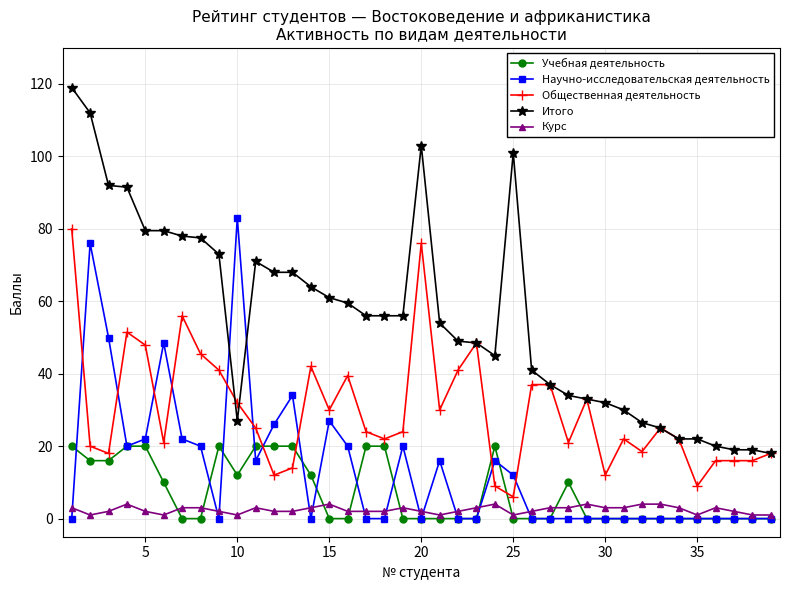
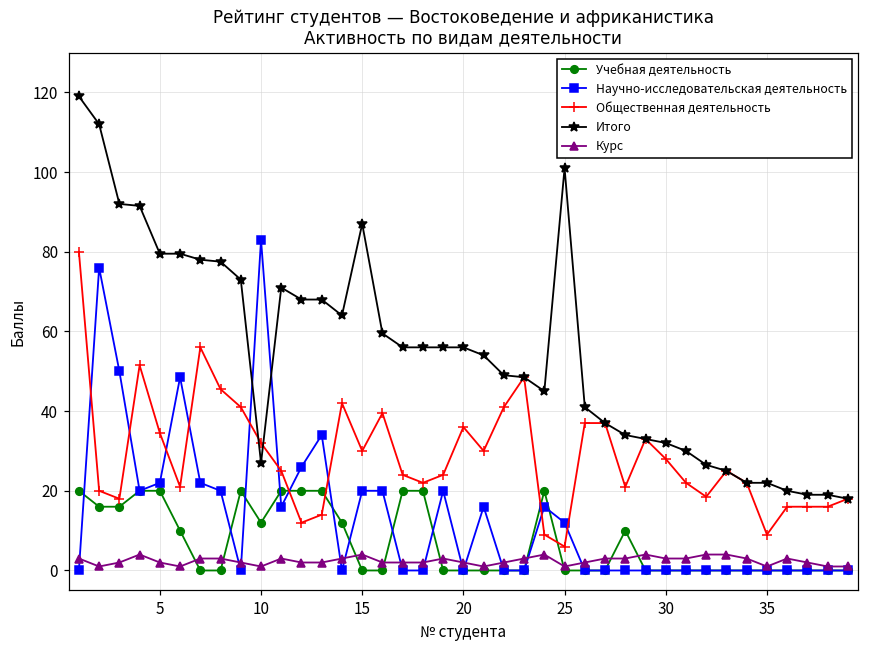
Общественная деятельность, 5: 48 -> 35
Научно-исследовательская деятельность, 15: 27 -> 20
Итого, 15: 61 -> 87
Общественная деятельность, 20: 76 -> 36
Итого, 20: 103 -> 56
Общественная деятельность, 30: 12 -> 28
